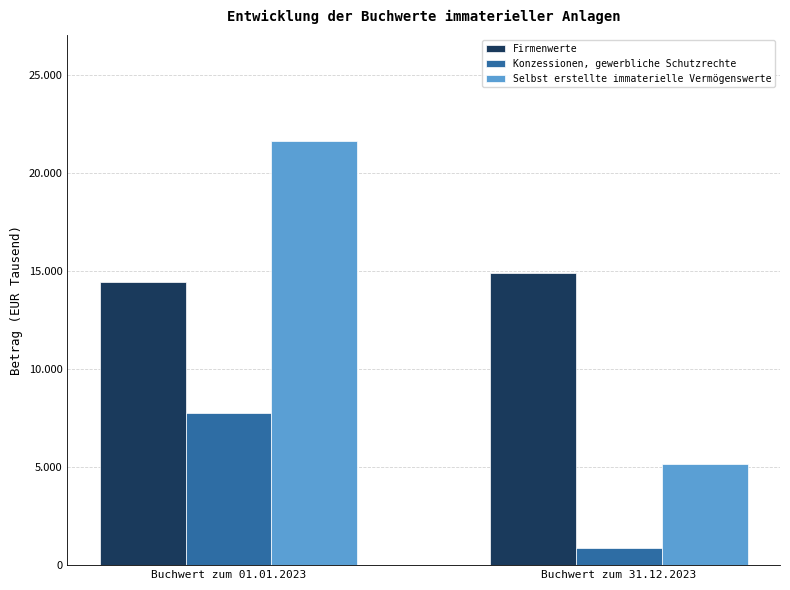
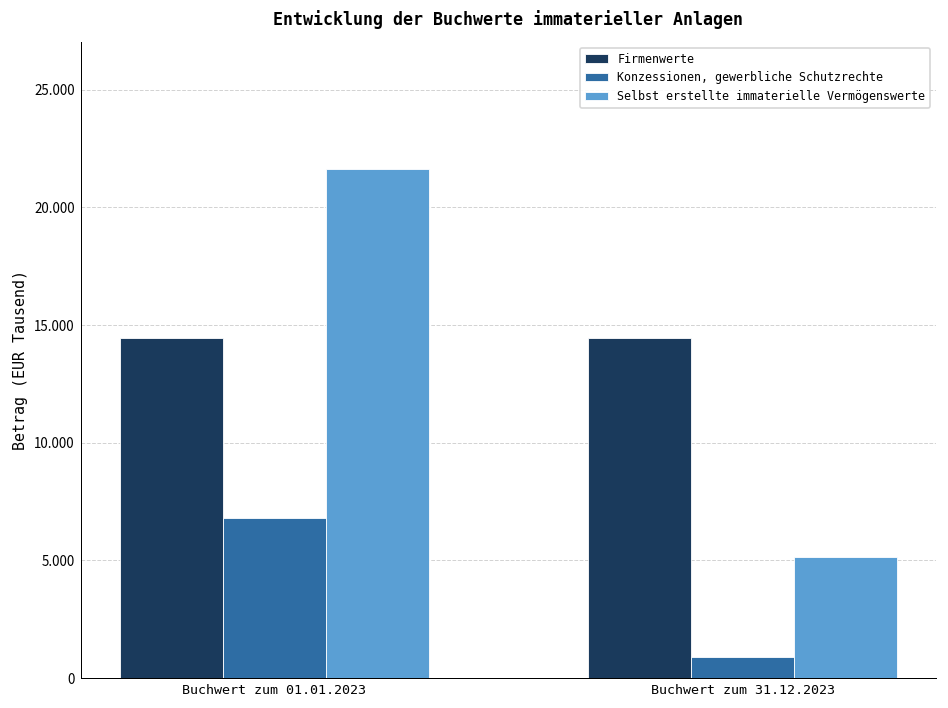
Konzessionen, gewerbliche Schutzrechte, Buchwert zum 01.01.2023: 7.8 -> 6.8
Firmenwerte, Buchwert zum 31.12.2023: 14.9 -> 14.5
